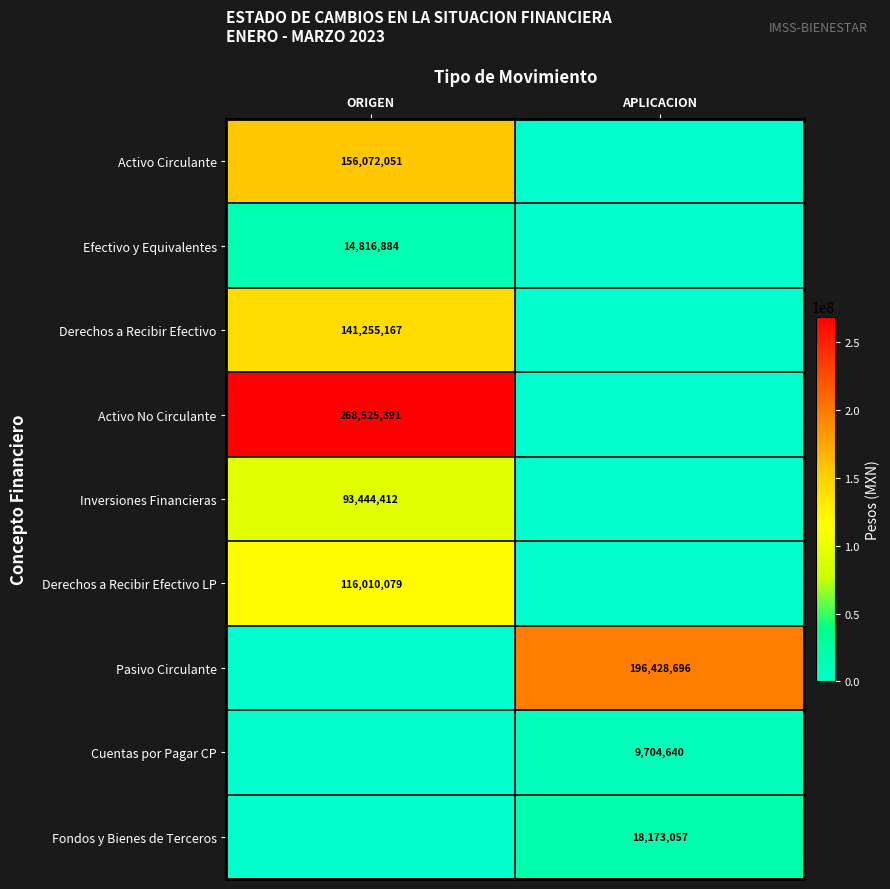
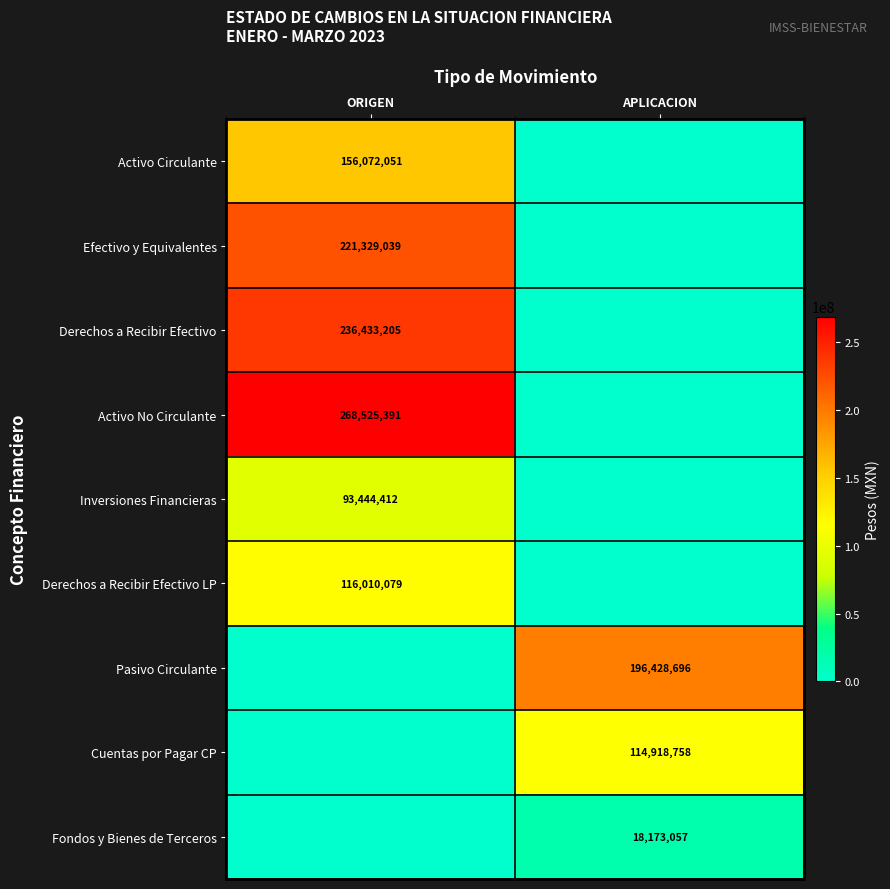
Efectivo y Equivalentes, ORIGEN: 14,816,884 -> 221,329,039
Derechos a Recibir Efectivo, ORIGEN: 141,255,167 -> 236,433,205
Cuentas por Pagar CP, APLICACION: 9,704,640 -> 114,918,758
